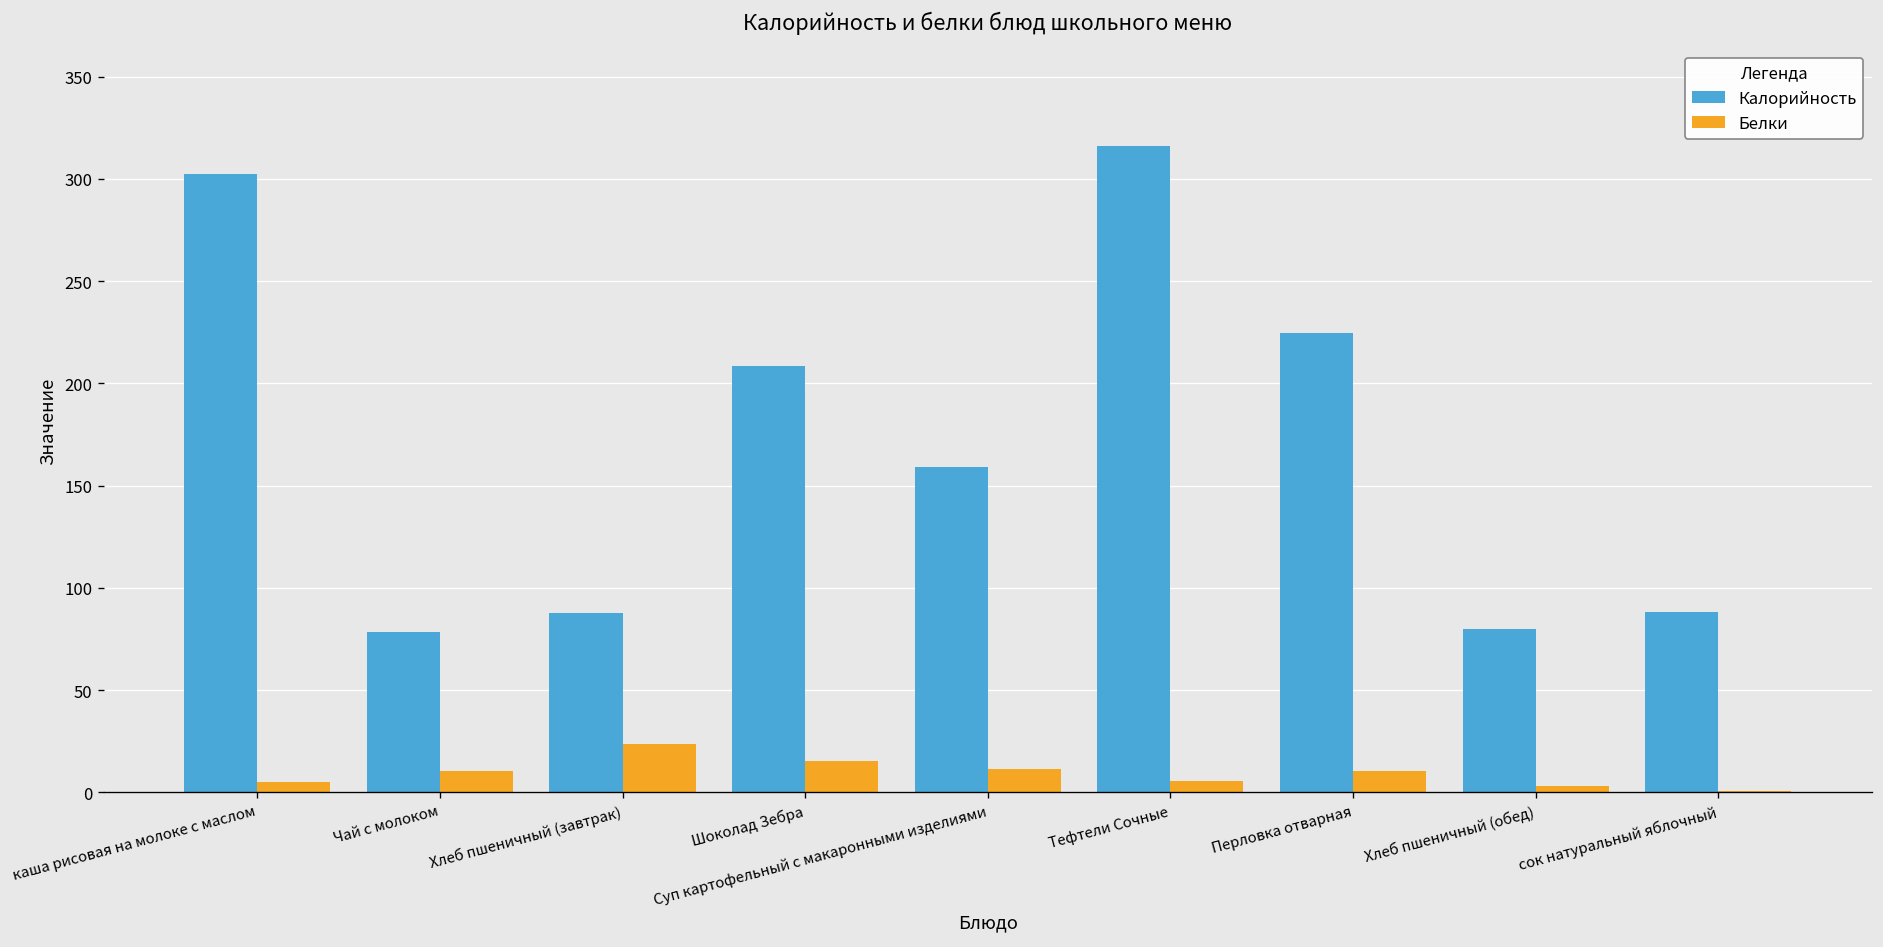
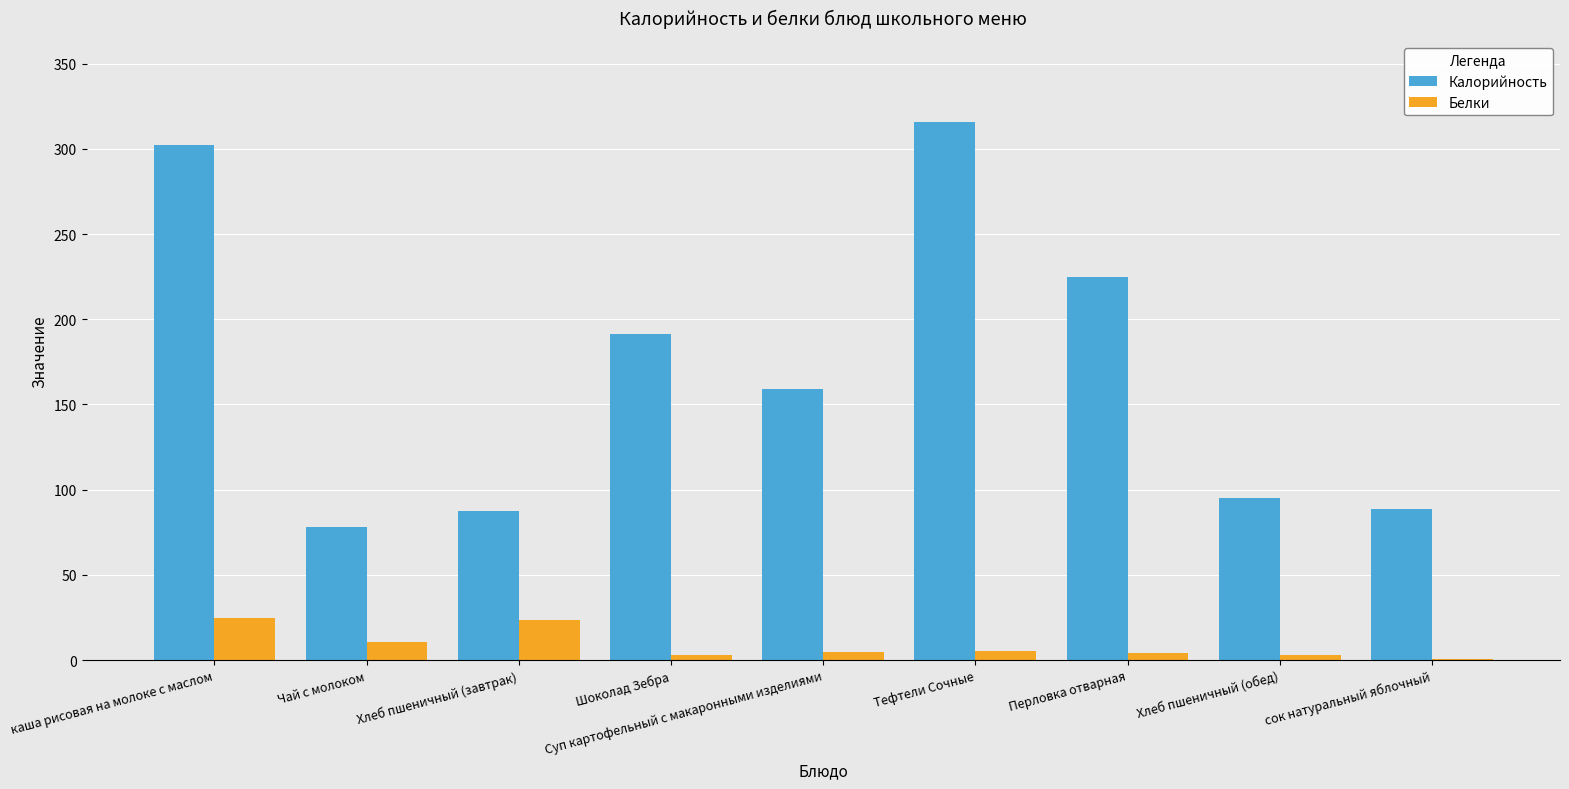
Белки, каша рисовая на молоке с маслом: 5 -> 24
Калорийность, Шоколад Зебра: 209 -> 191
Белки, Шоколад Зебра: 15 -> 3
Белки, Суп картофельный с макаронными изделиями: 11 -> 5
Белки, Перловка отварная: 10 -> 4
Калорийность, Хлеб пшеничный (обед): 80 -> 95
